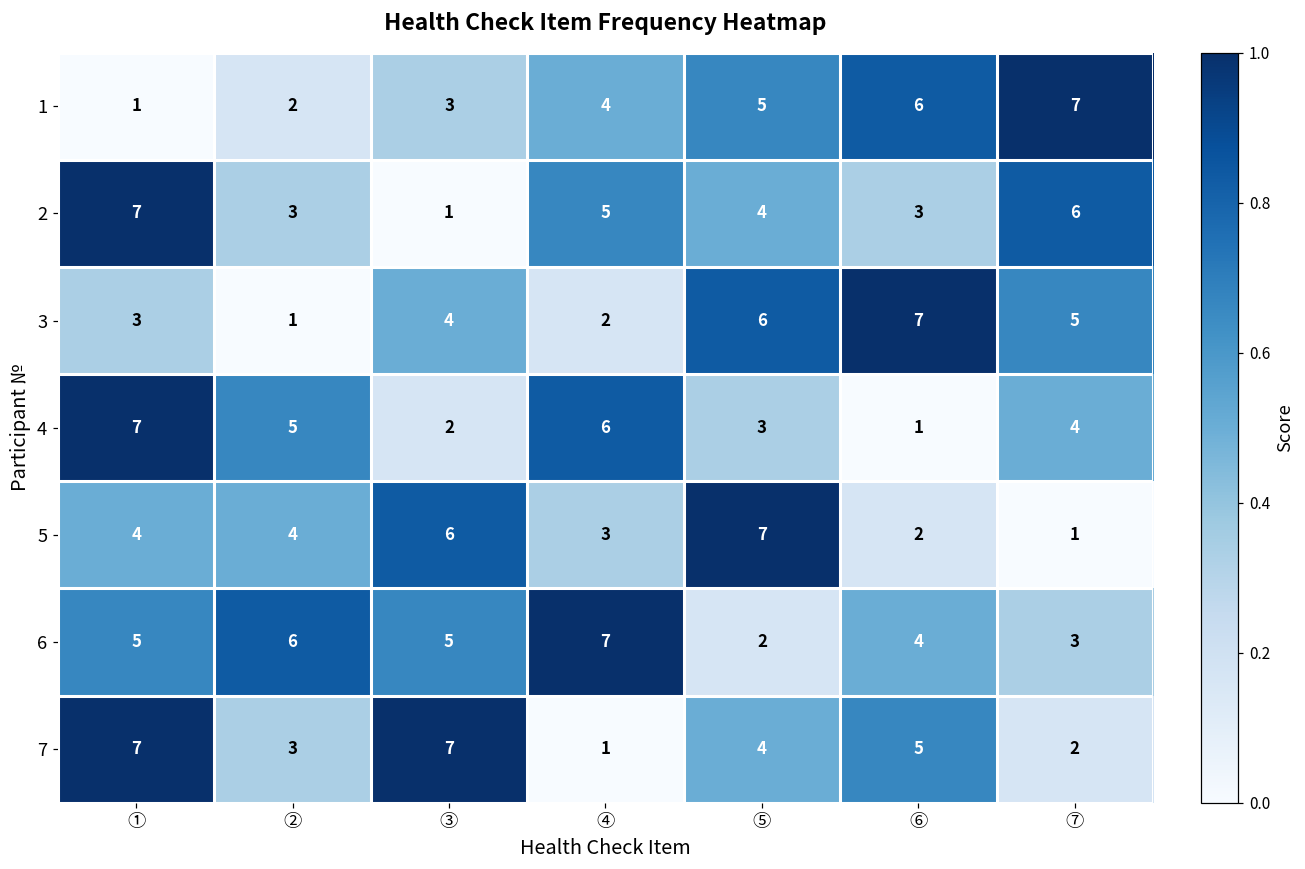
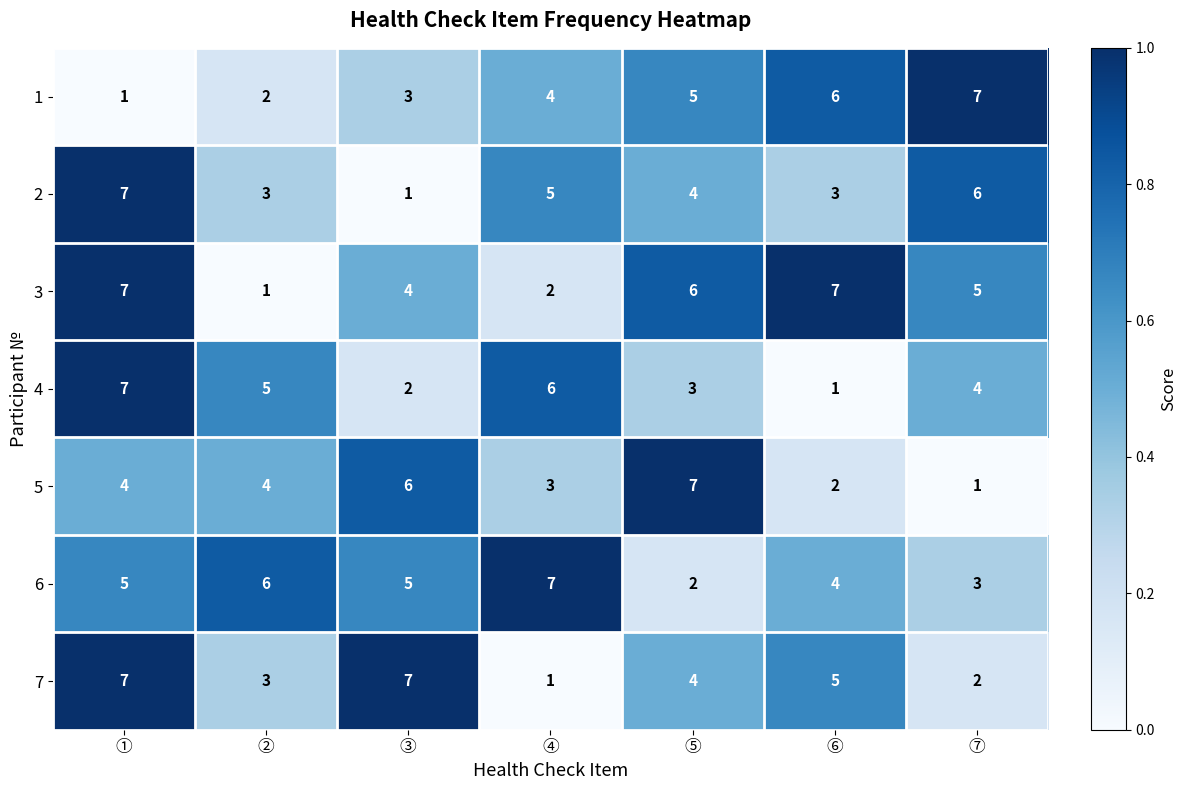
3, ①: 3 -> 7
